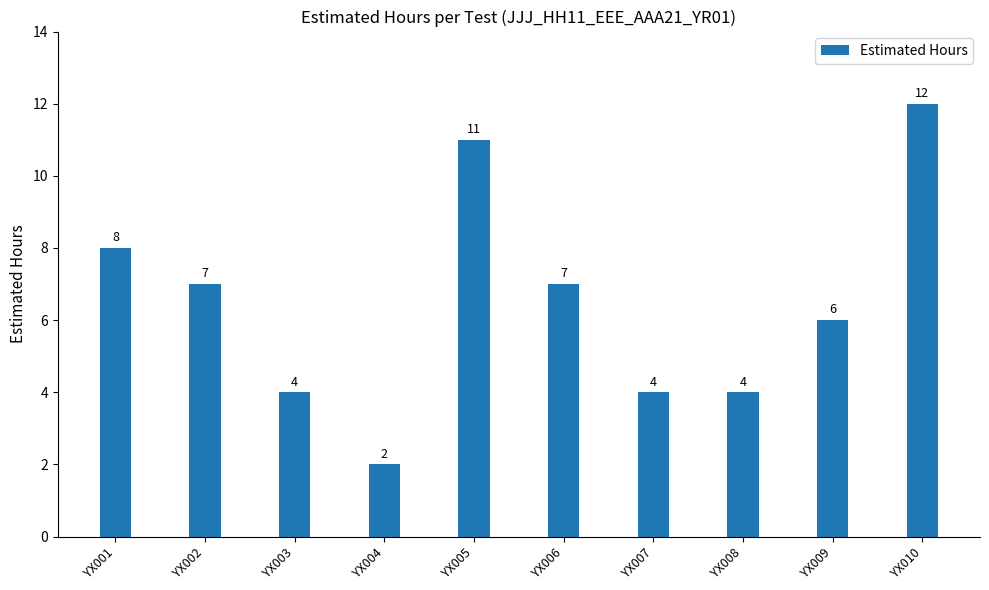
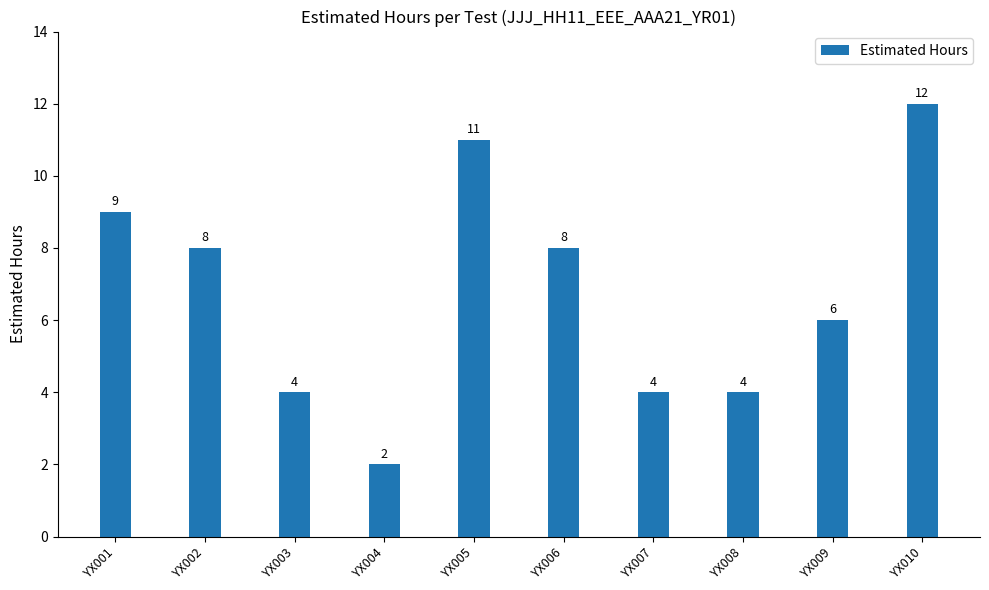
YX001: 8 -> 9
YX002: 7 -> 8
YX006: 7 -> 8
